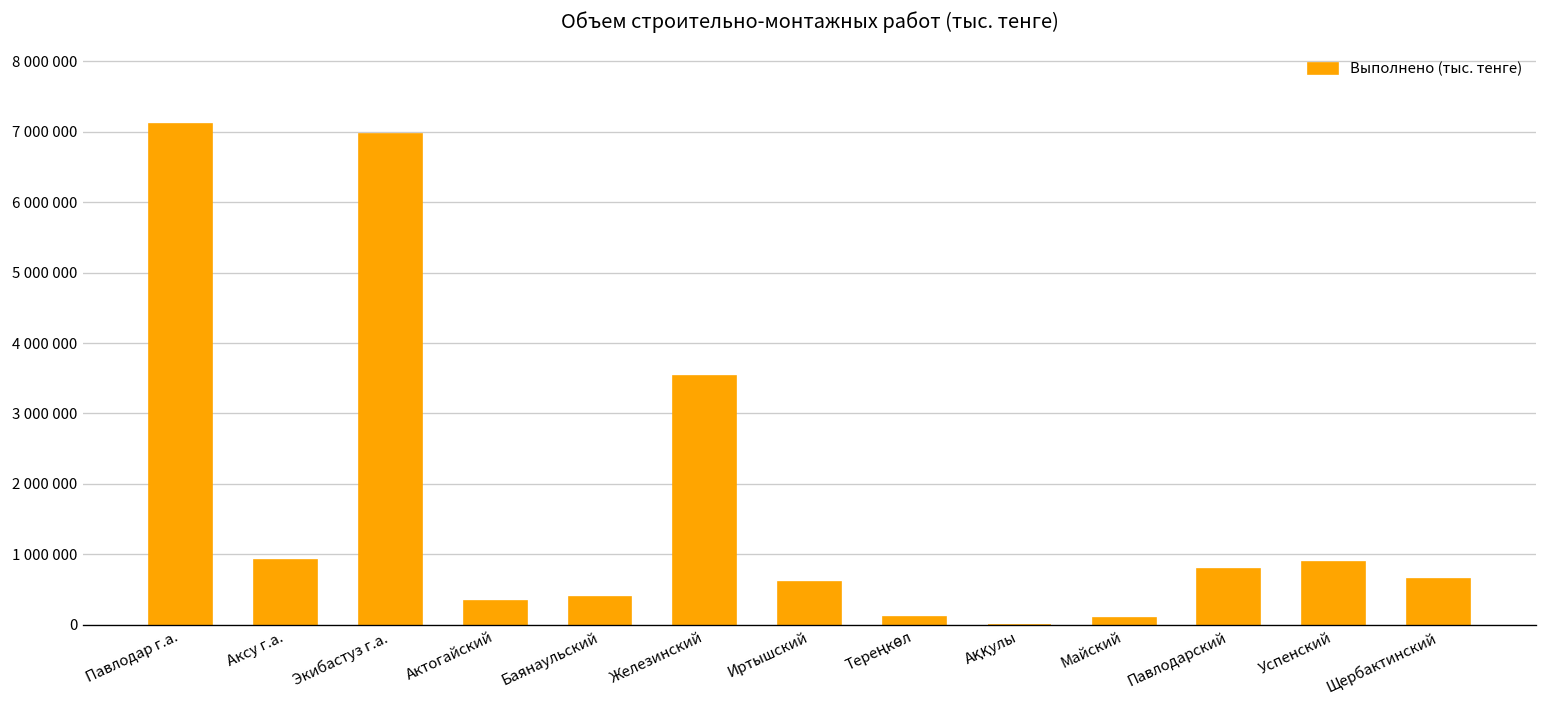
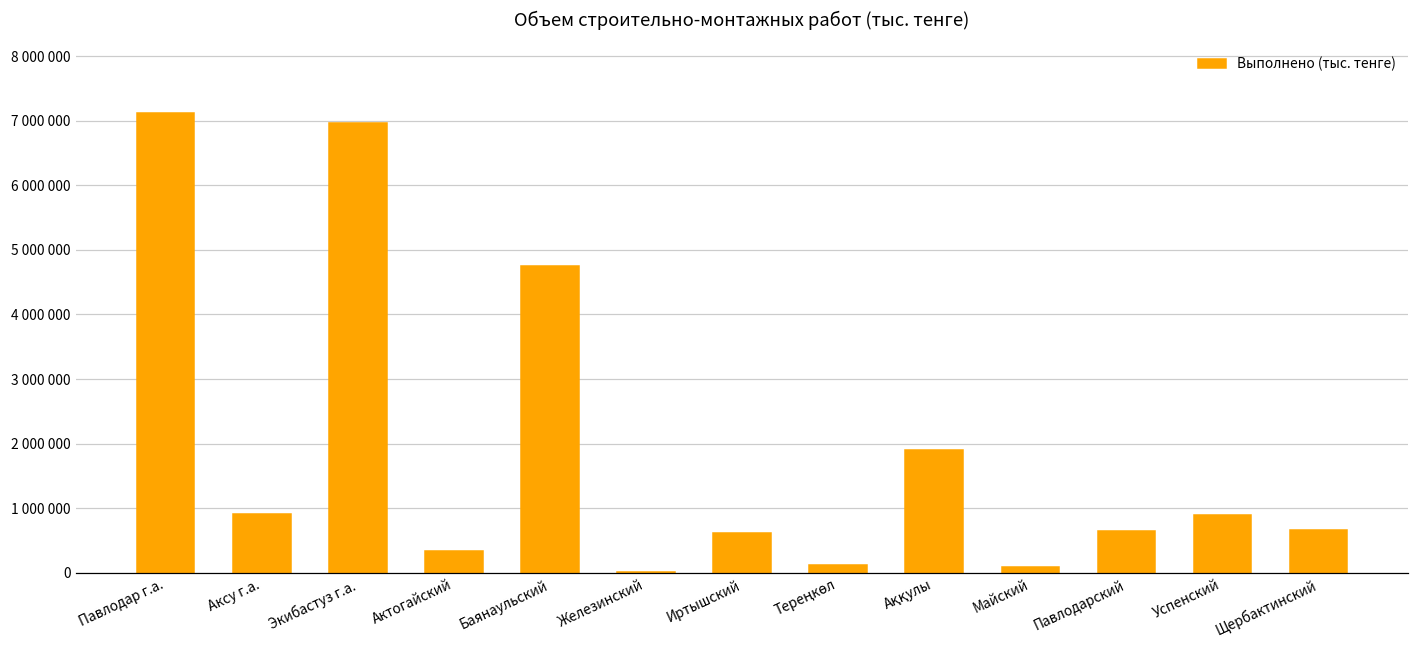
Баянаульский: 400000 -> 4700000
Железинский: 3500000 -> 0
Аққулы: 0 -> 1900000
Павлодарский: 800000 -> 600000
